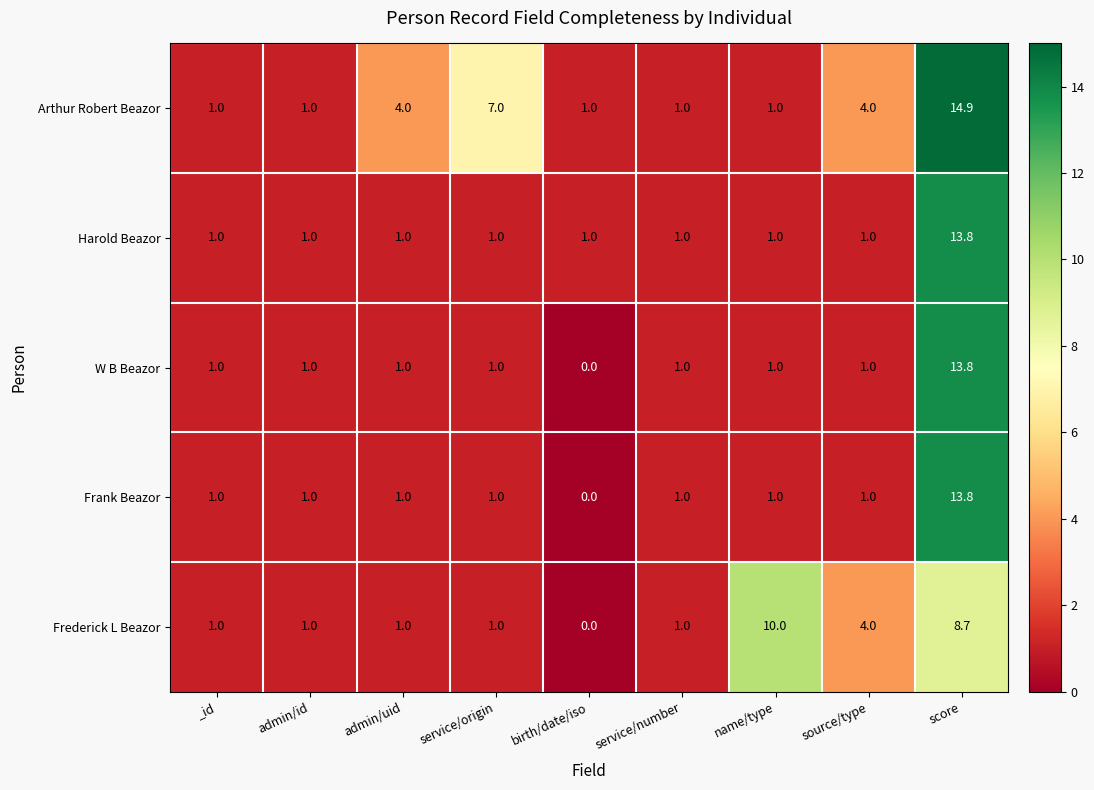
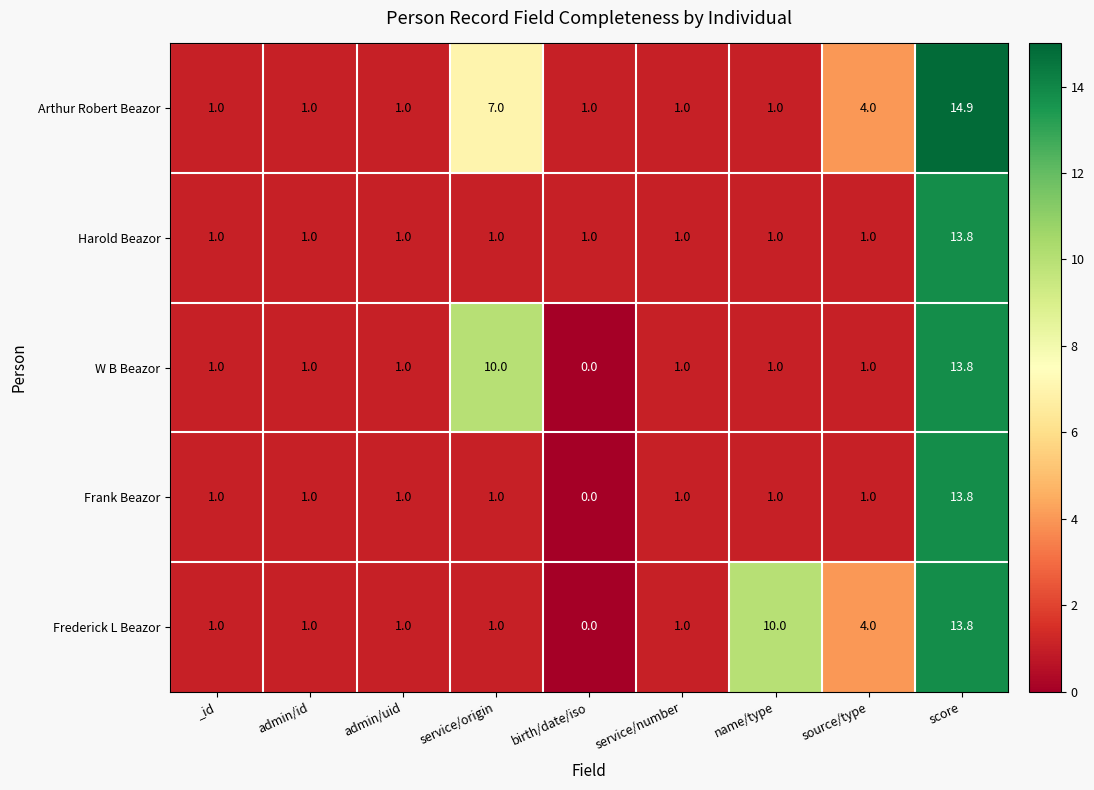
Arthur Robert Beazor, admin/uid: 4.0 -> 1.0
W B Beazor, service/origin: 1.0 -> 10.0
Frederick L Beazor, score: 8.7 -> 13.8
